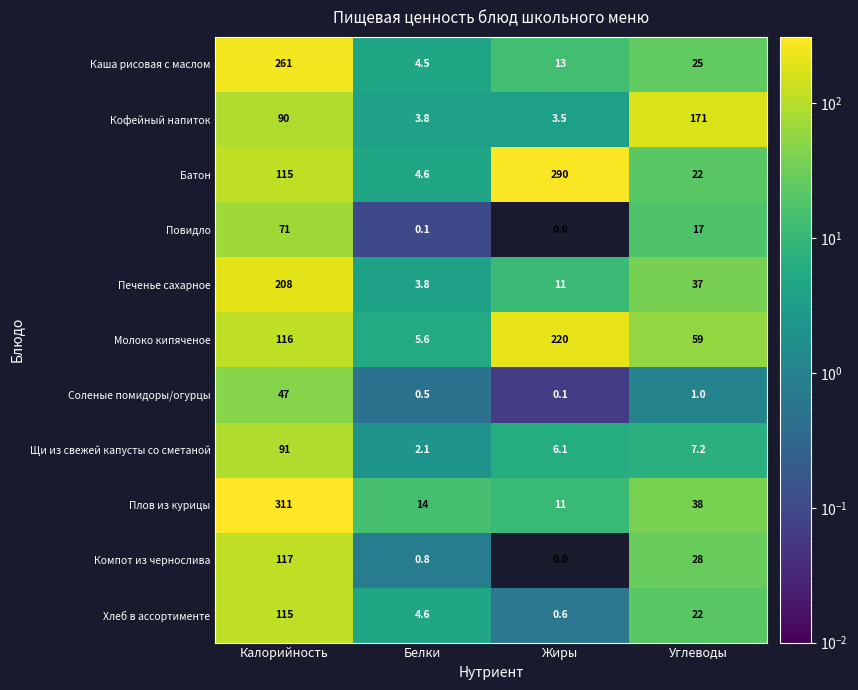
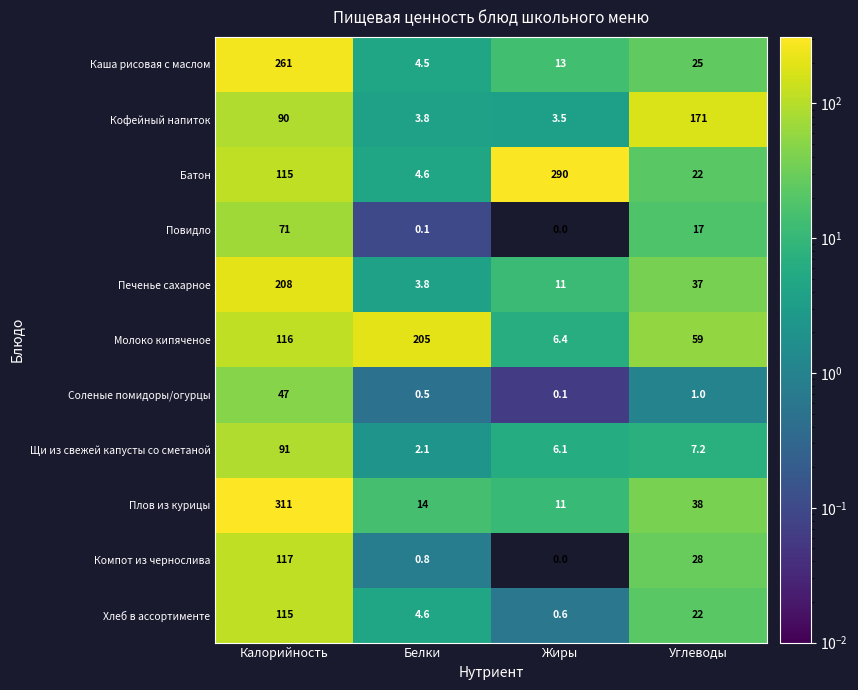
Молоко кипяченое, Белки: 5.6 -> 205
Молоко кипяченое, Жиры: 220 -> 6.4
